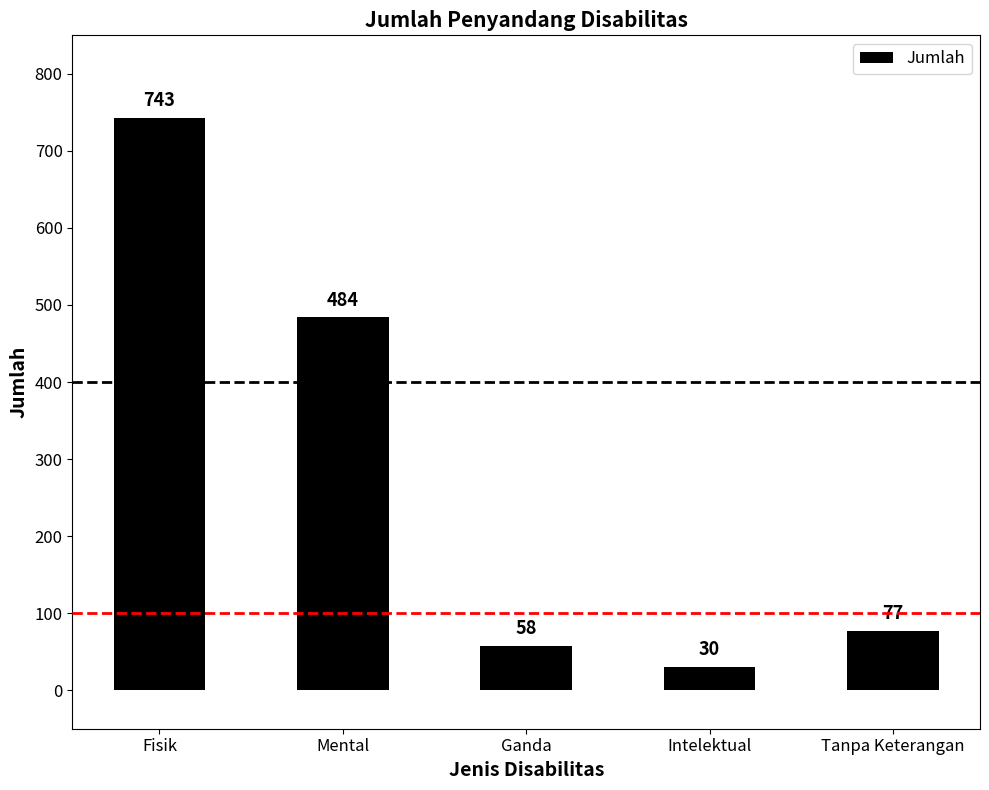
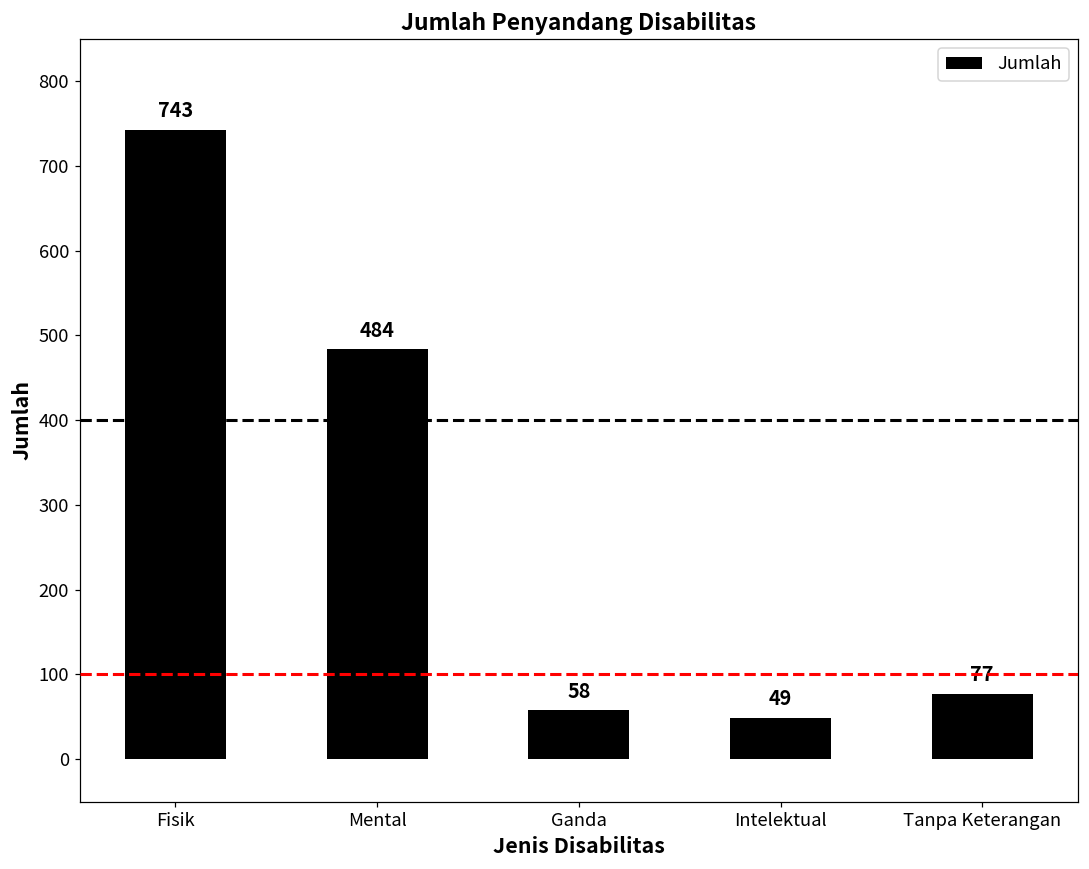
Intelektual: 30 -> 49
